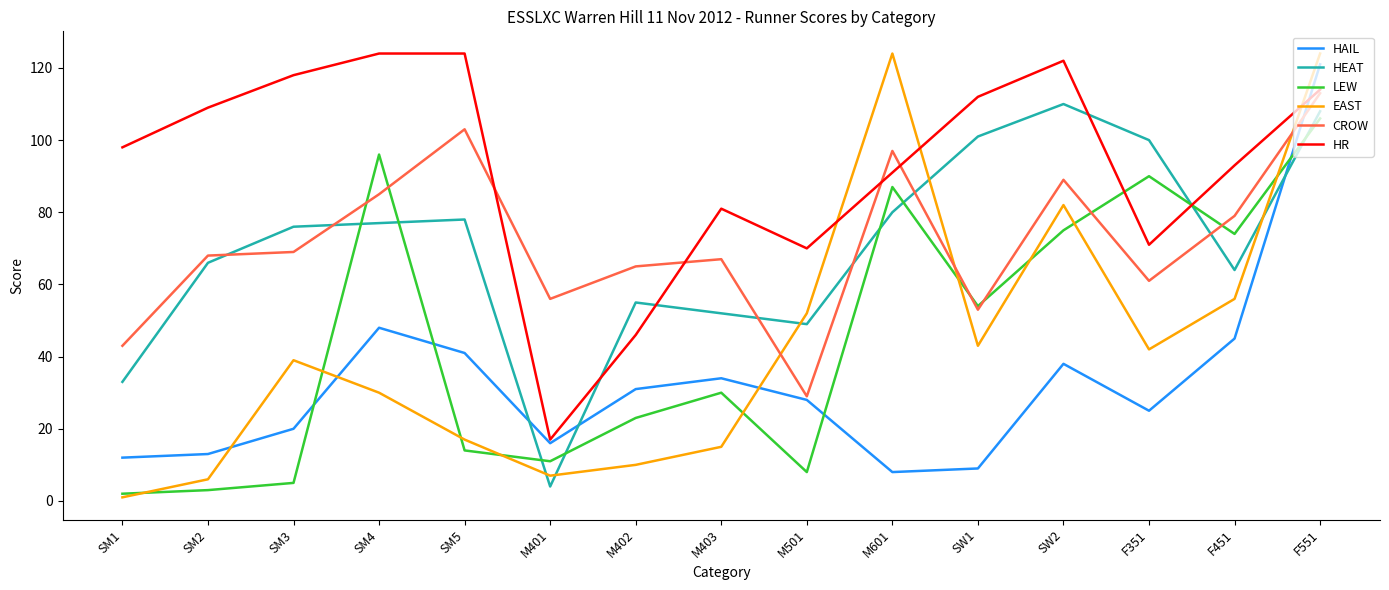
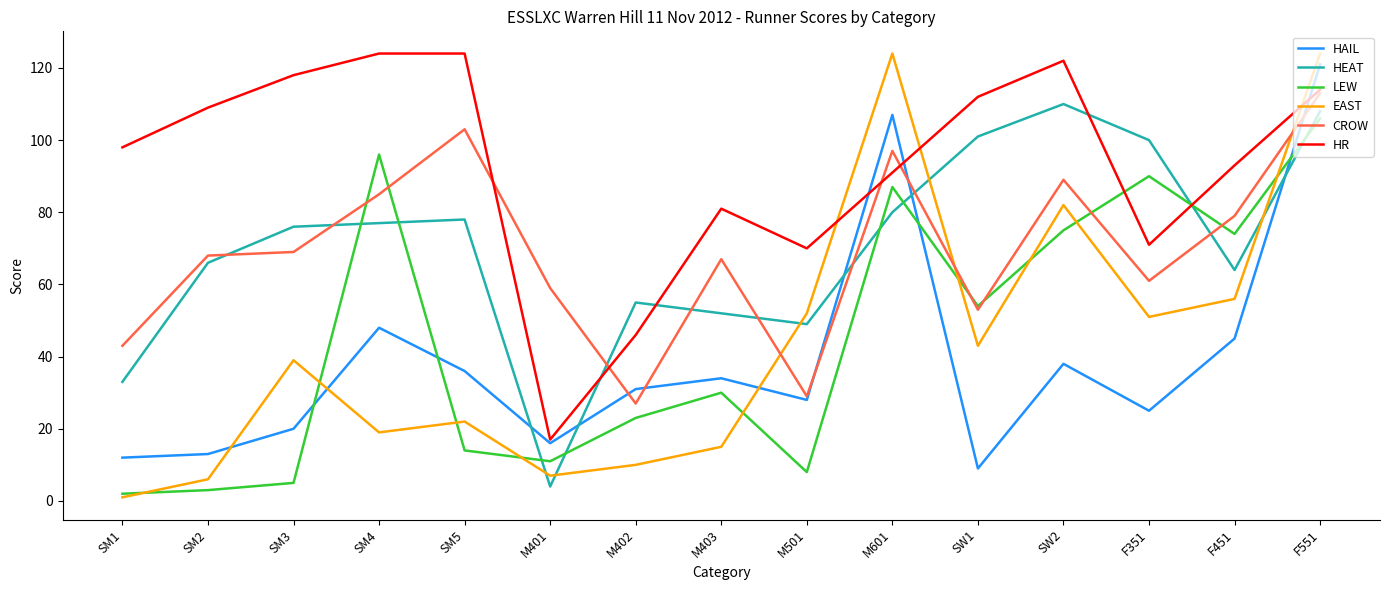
EAST, SM4: 30 -> 19
HAIL, SM5: 41 -> 36
EAST, SM5: 17 -> 22
CROW, M401: 56 -> 59
CROW, M402: 65 -> 27
HAIL, M601: 8 -> 107
EAST, F351: 42 -> 51
